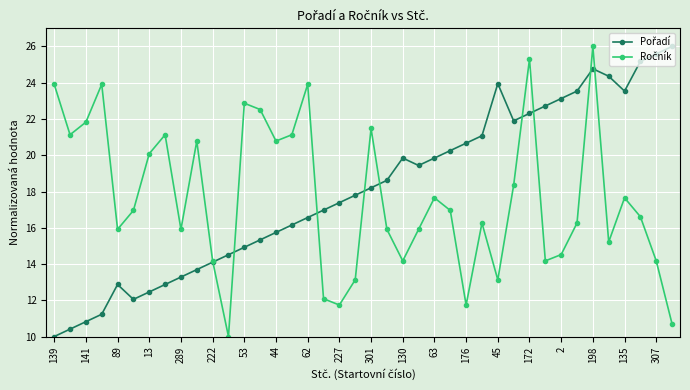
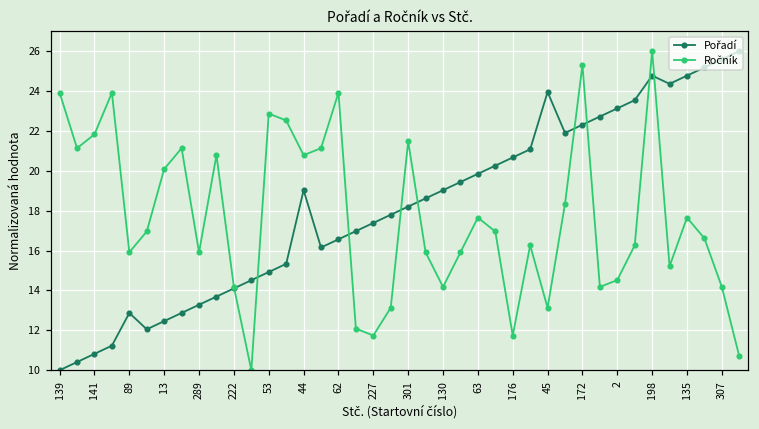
Pořadí, 44: 15.7 -> 19.0
Pořadí, 130: 19.8 -> 19.0
Pořadí, 135: 23.5 -> 24.8
